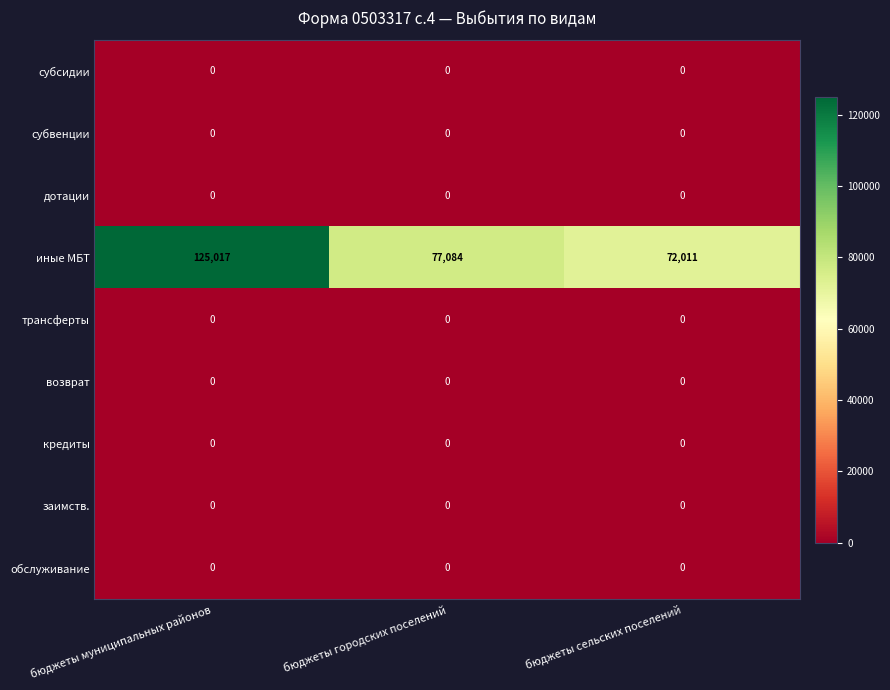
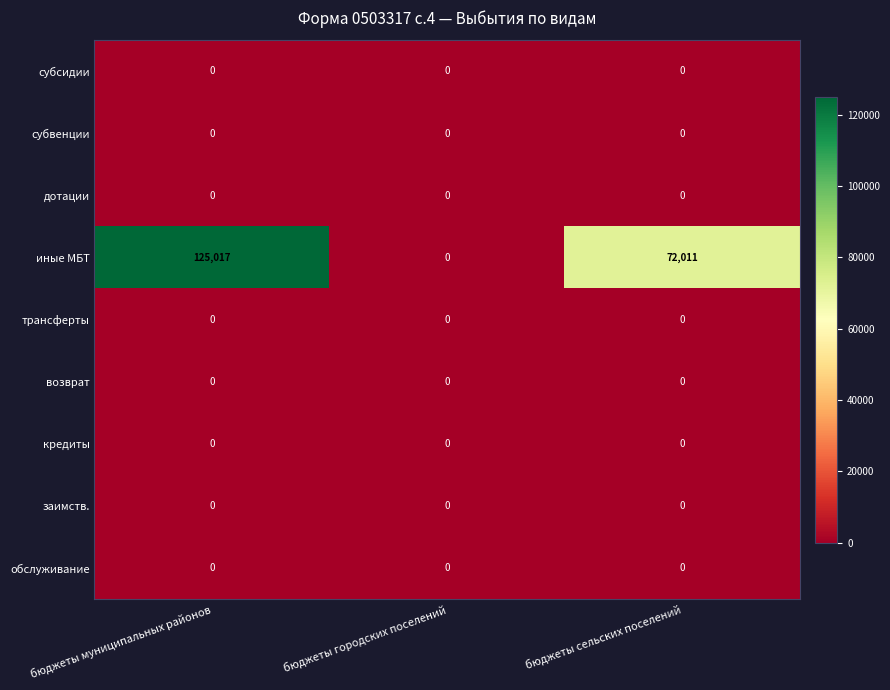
иные МБТ, бюджеты городских поселений: 77,084 -> 0
